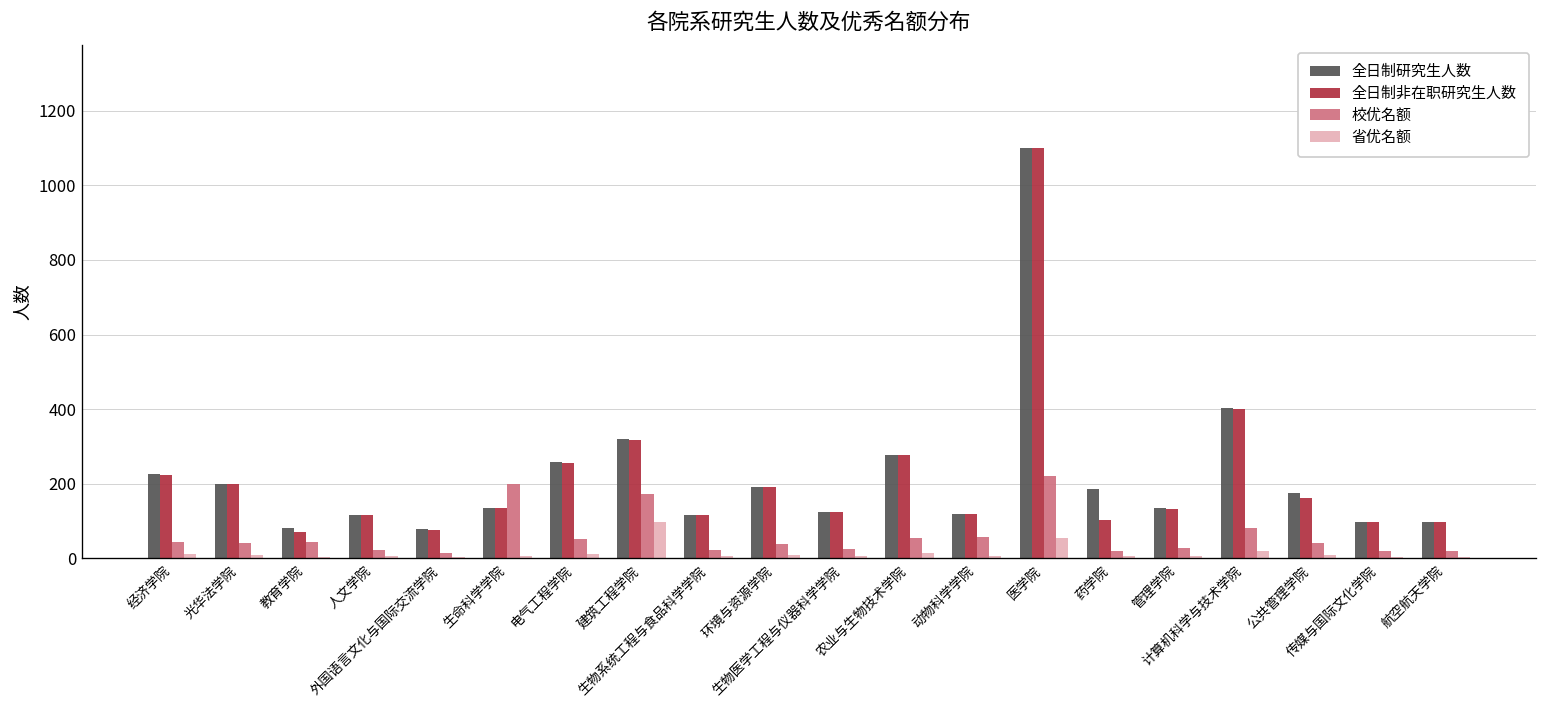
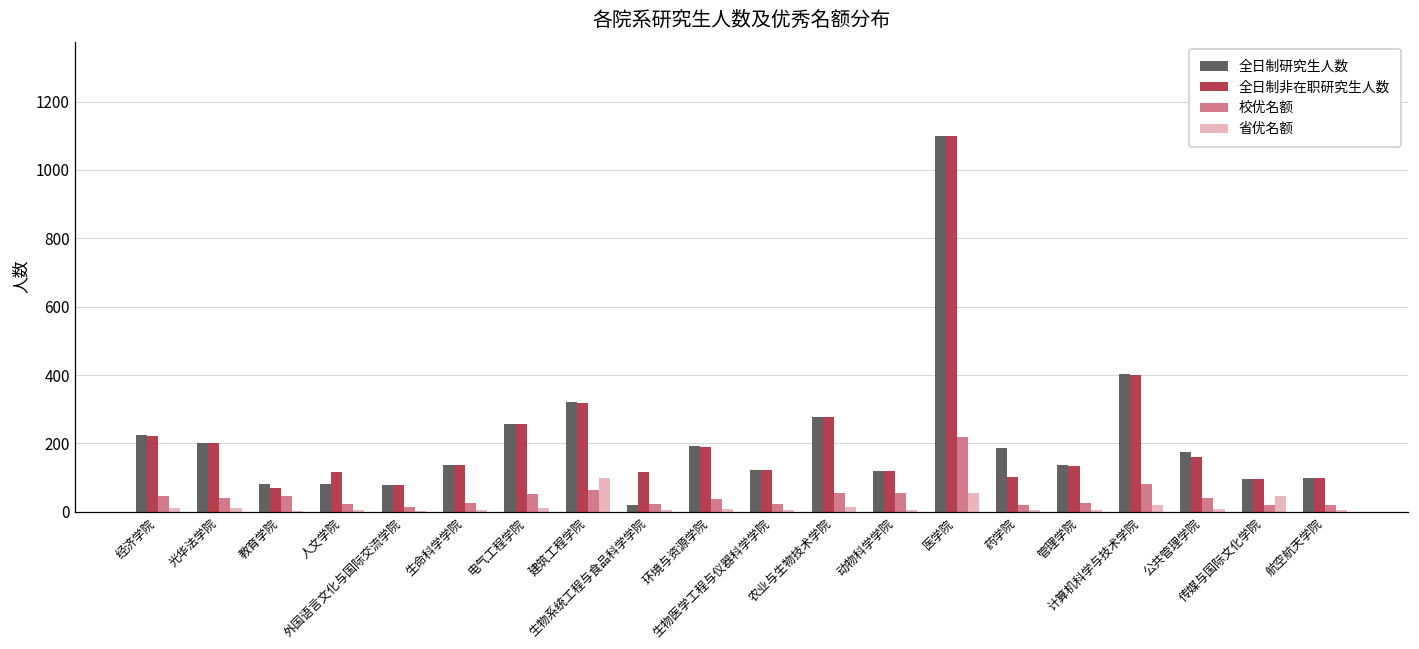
全日制研究生人数, 人文学院: 120 -> 80
校优名额, 生命科学学院: 200 -> 30
校优名额, 建筑工程学院: 170 -> 60
全日制研究生人数, 生物系统工程与食品科学学院: 120 -> 20
省优名额, 传媒与国际文化学院: 0 -> 50
